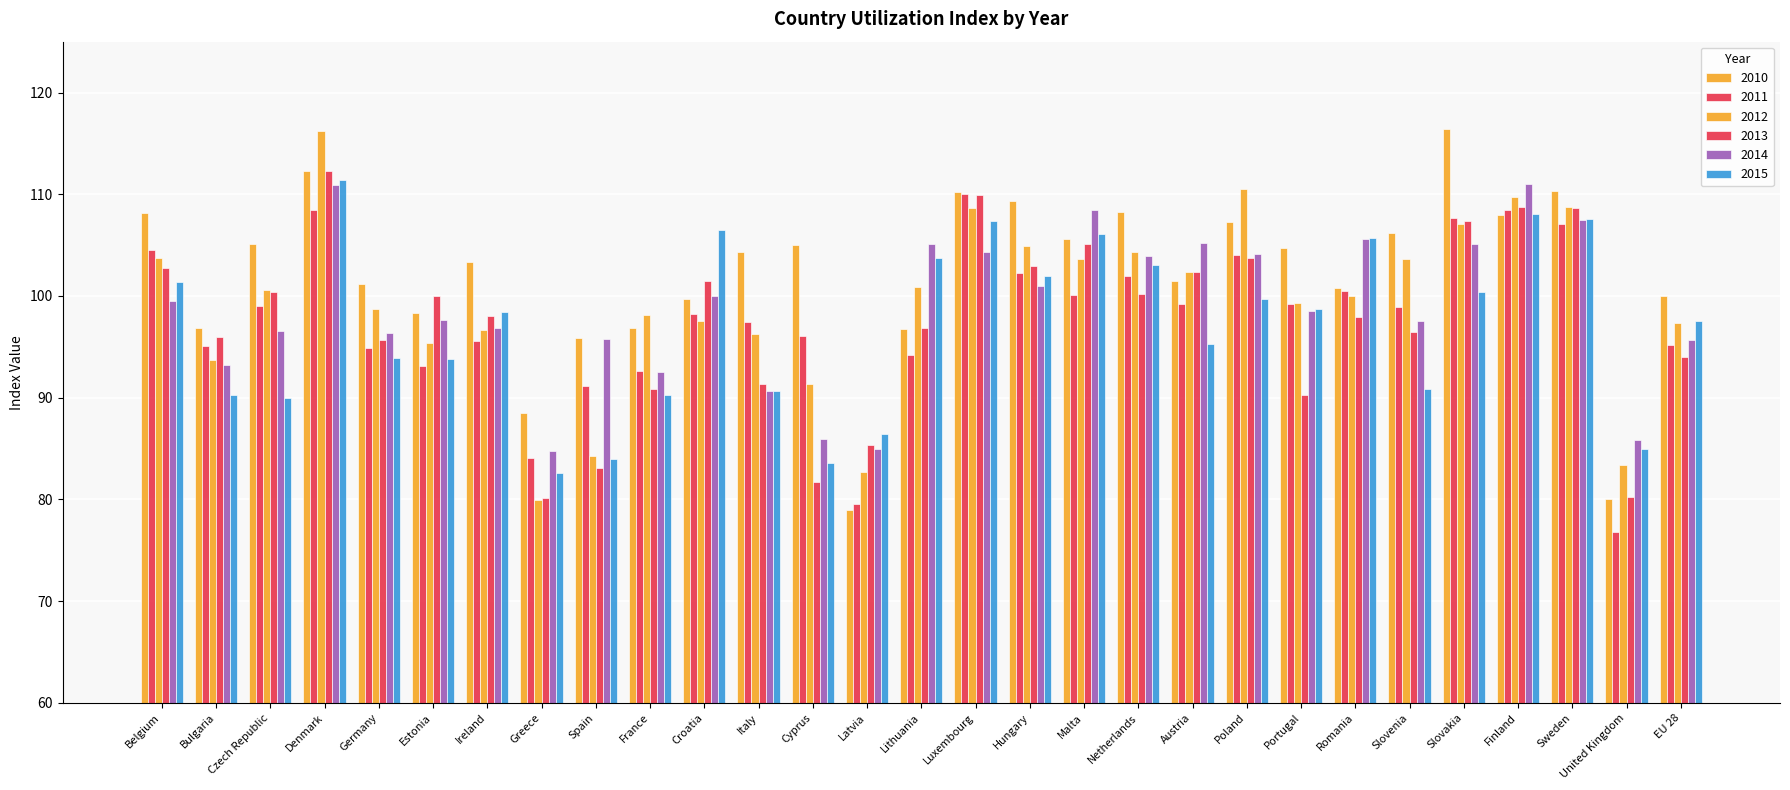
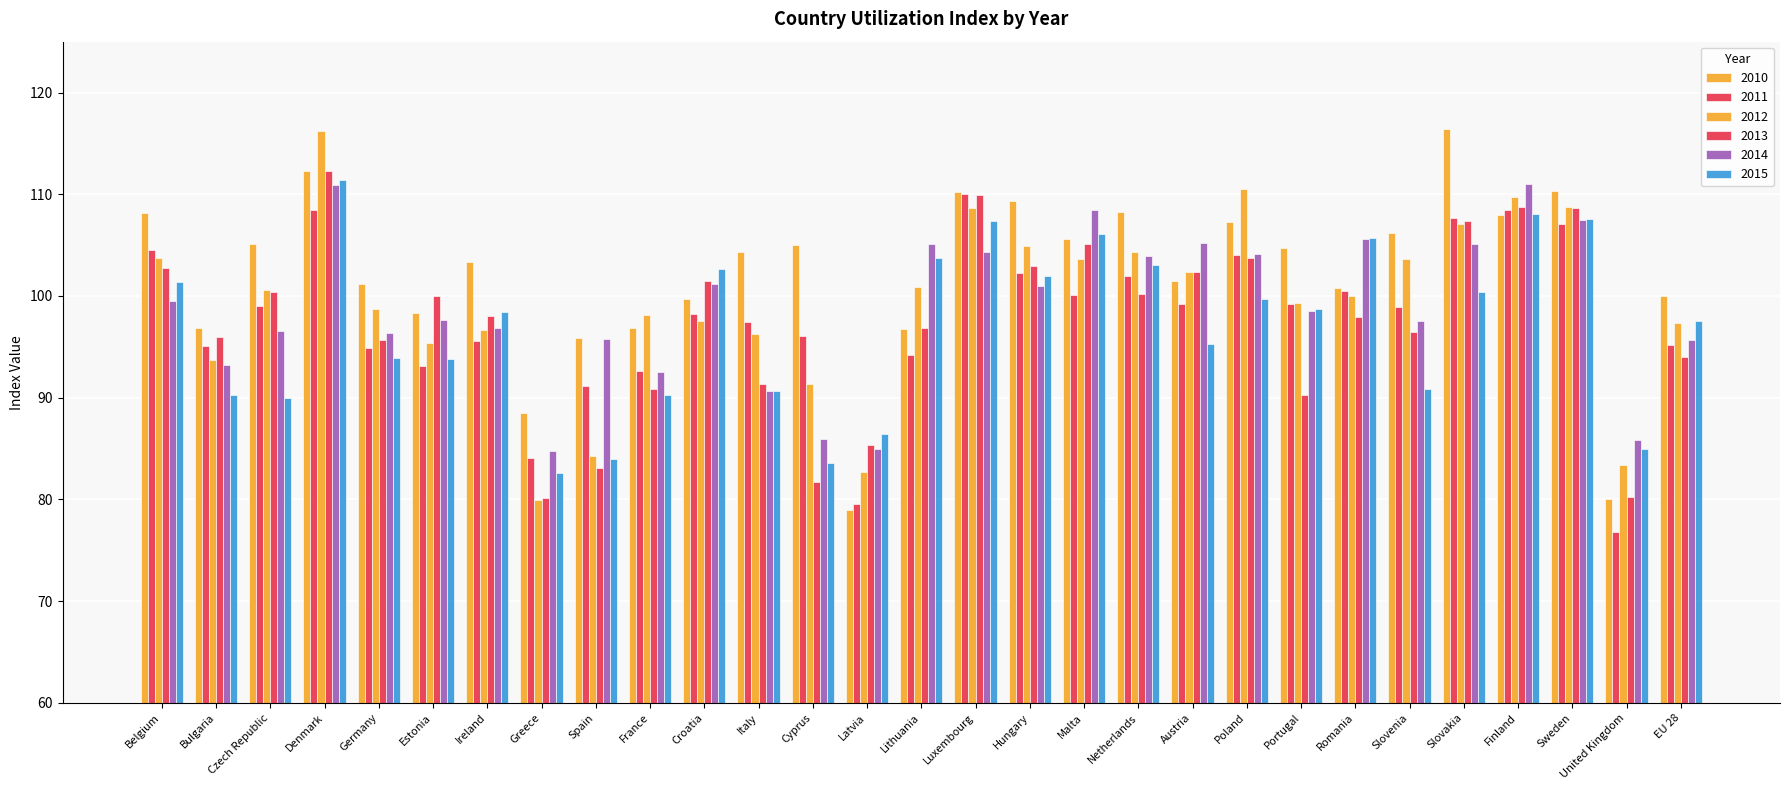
2014, Croatia: 100.0 -> 101.2
2015, Croatia: 106.5 -> 102.7
